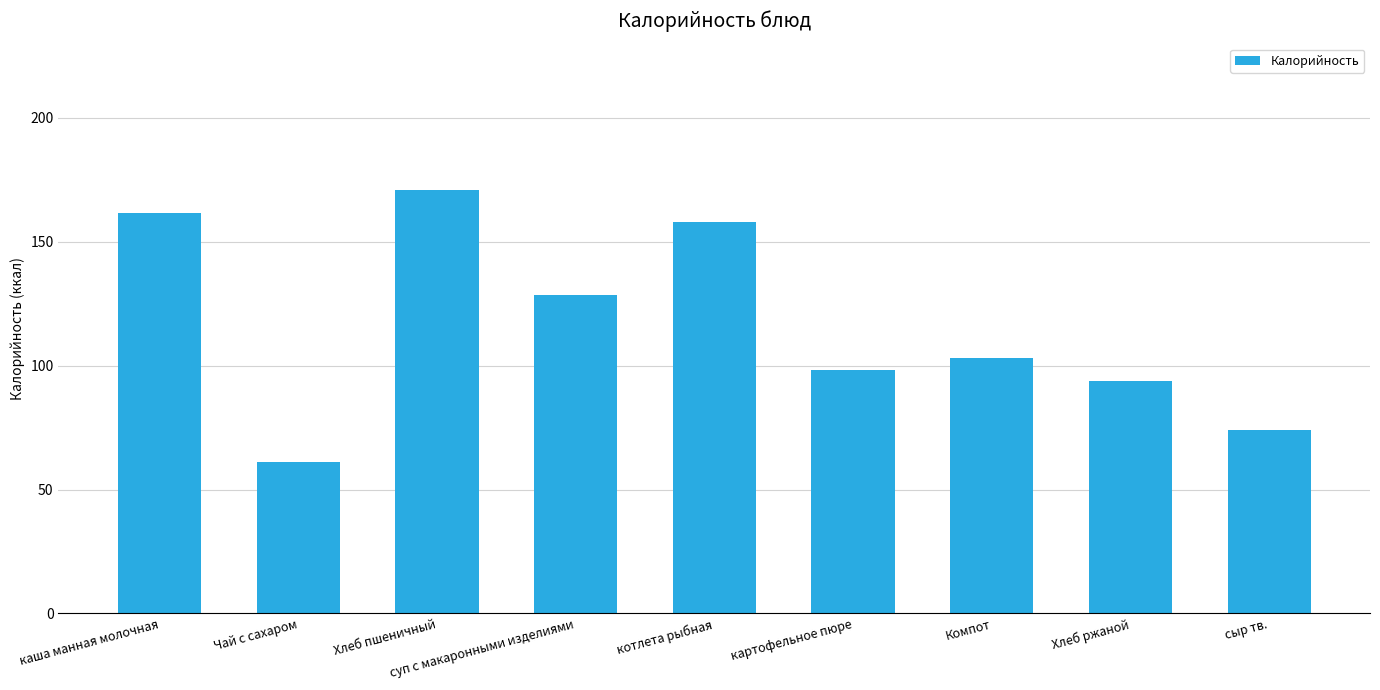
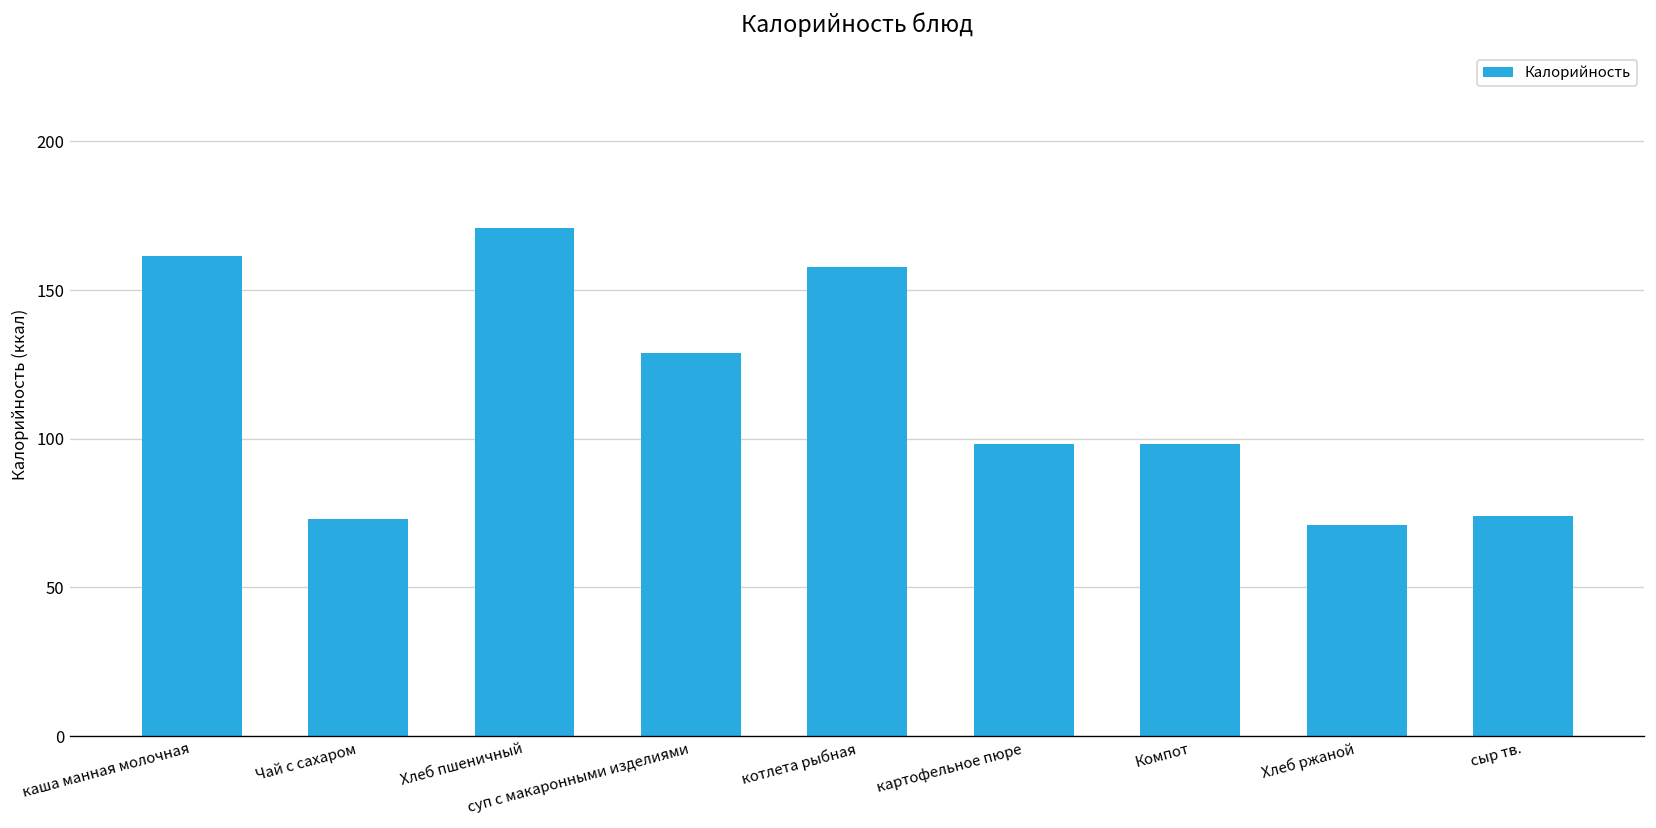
Чай с сахаром: 61 -> 73
Компот: 103 -> 98
Хлеб ржаной: 94 -> 71
